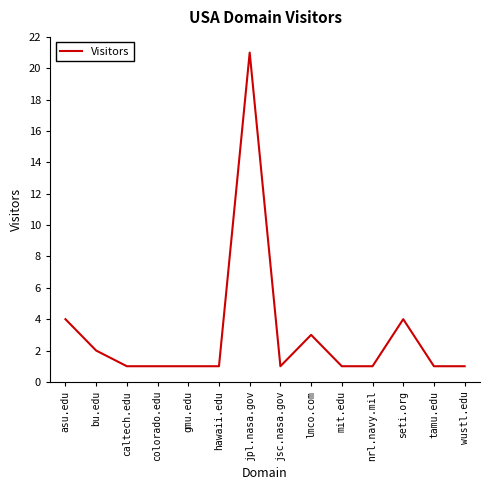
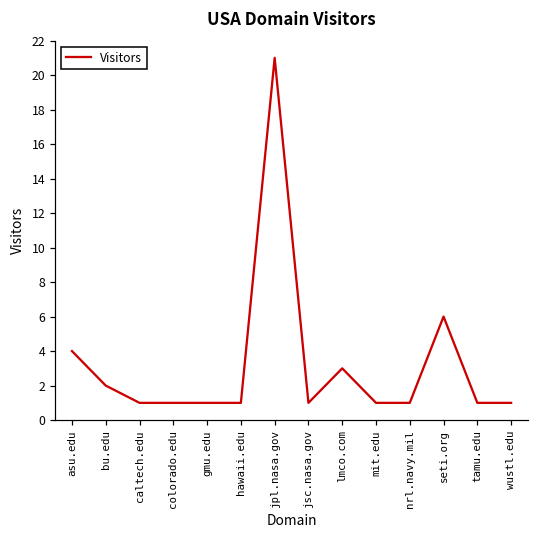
seti.org: 4 -> 6
